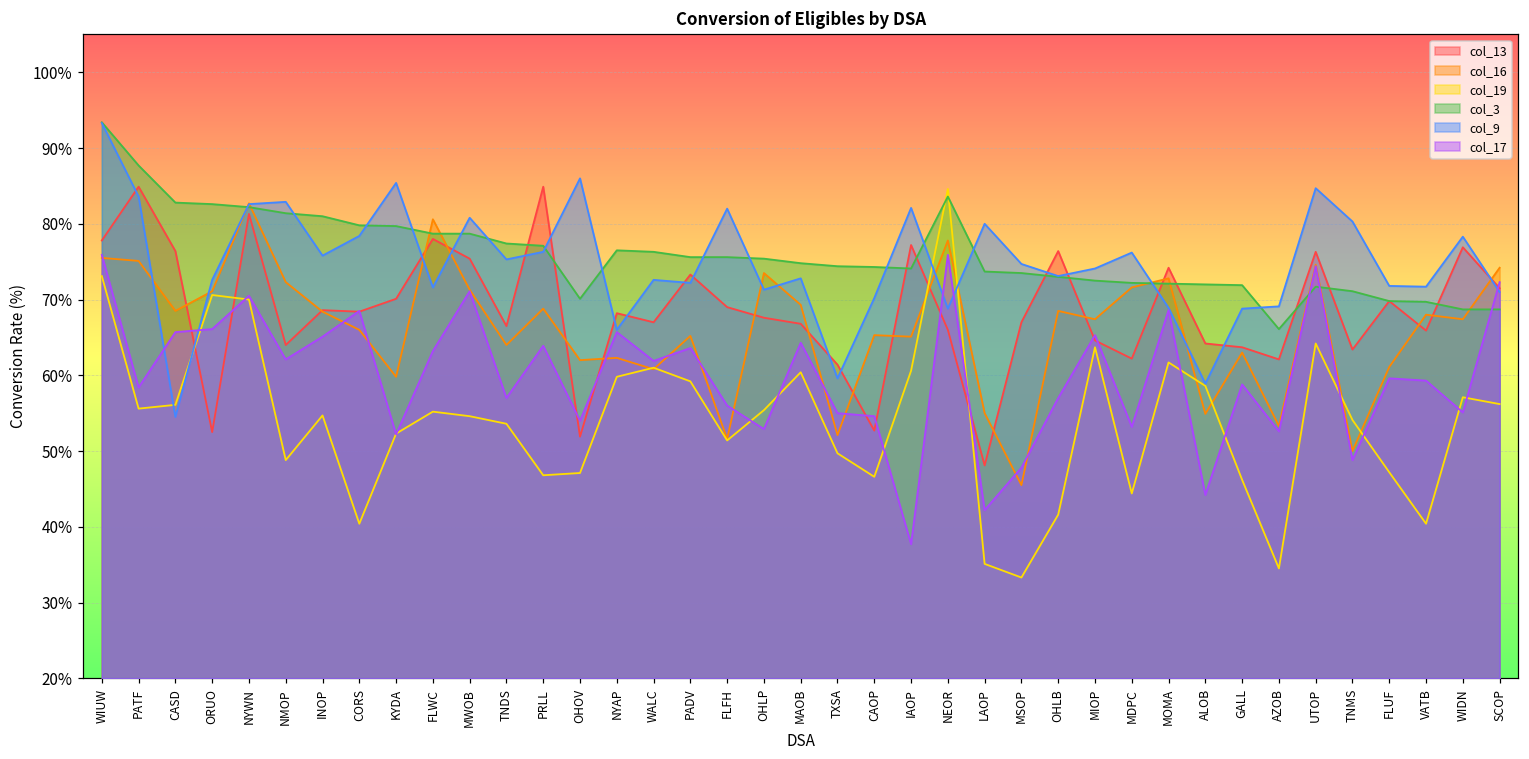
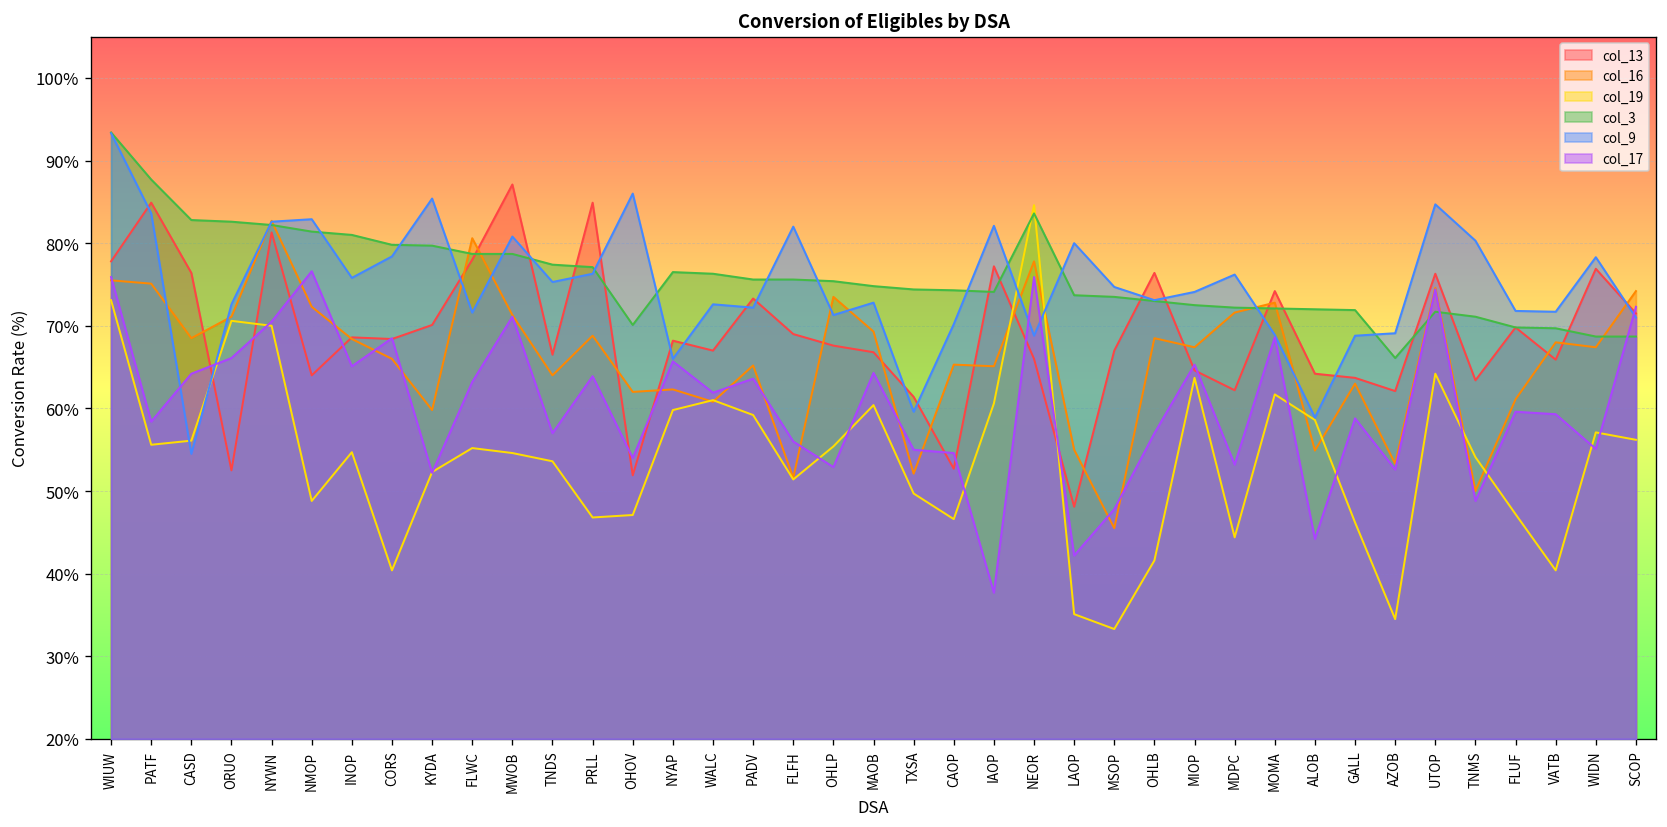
col_17, CASD: 66% -> 64%
col_17, NMOP: 62% -> 77%
col_13, MWOB: 75% -> 87%
